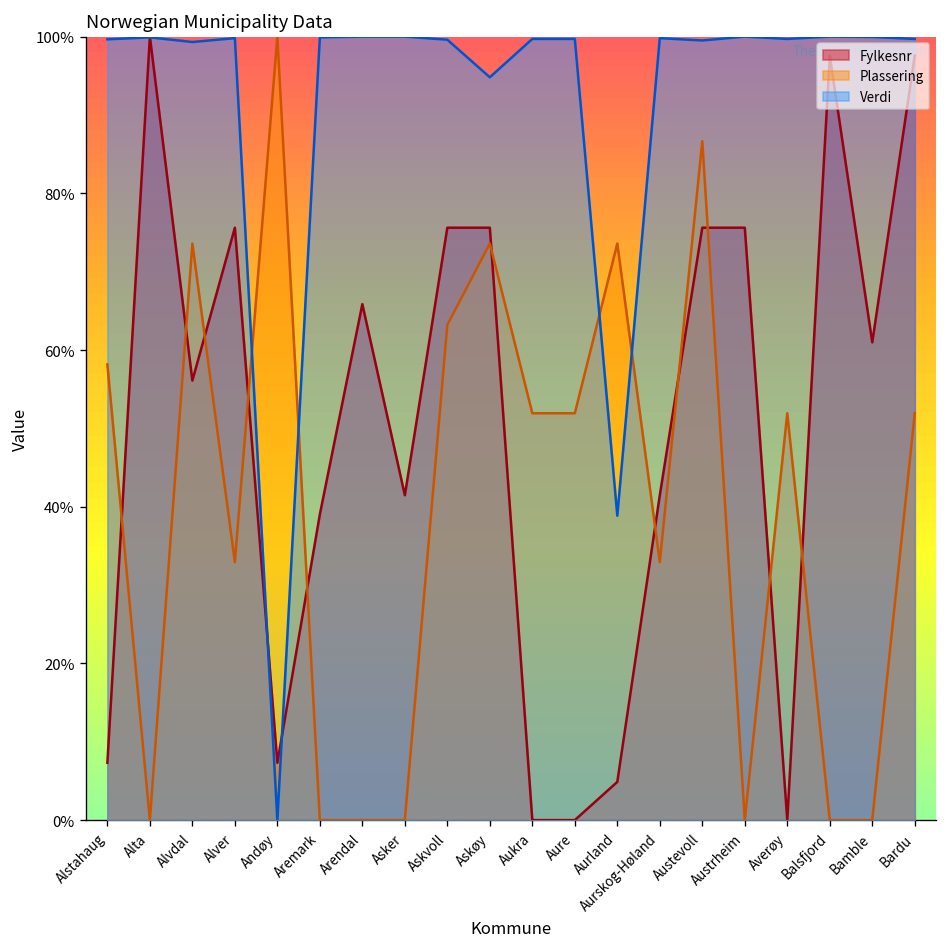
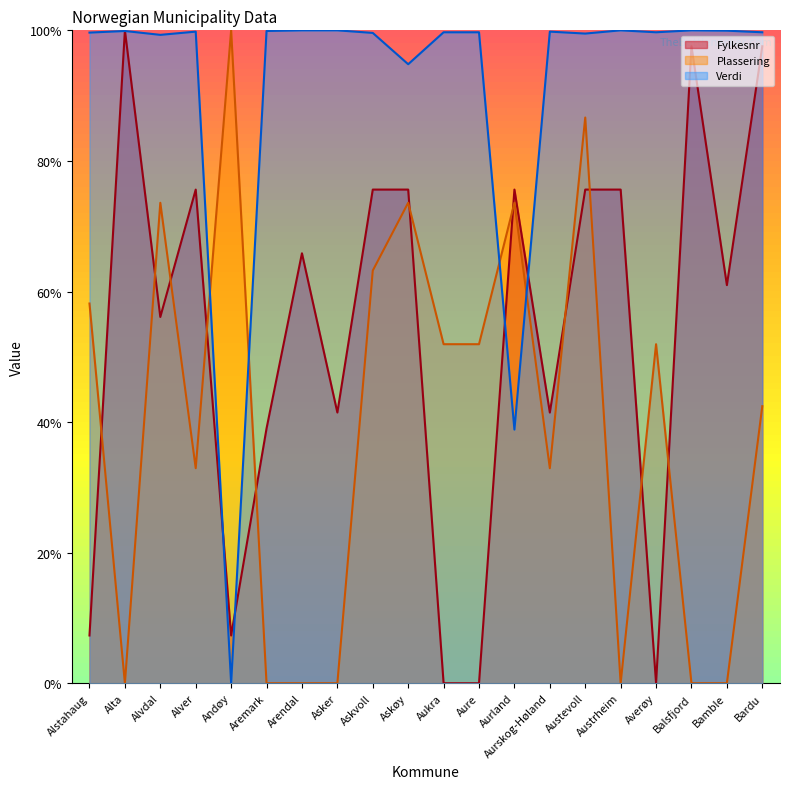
Fylkesnr, Aurland: 5% -> 76%
Plassering, Bardu: 52% -> 42%
